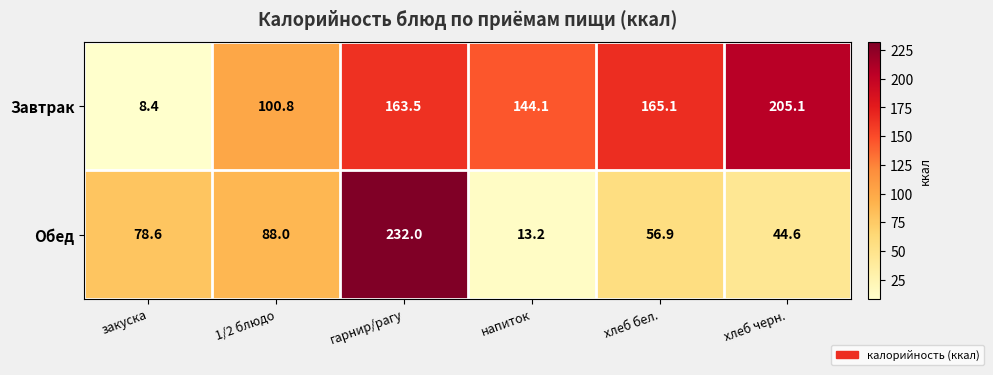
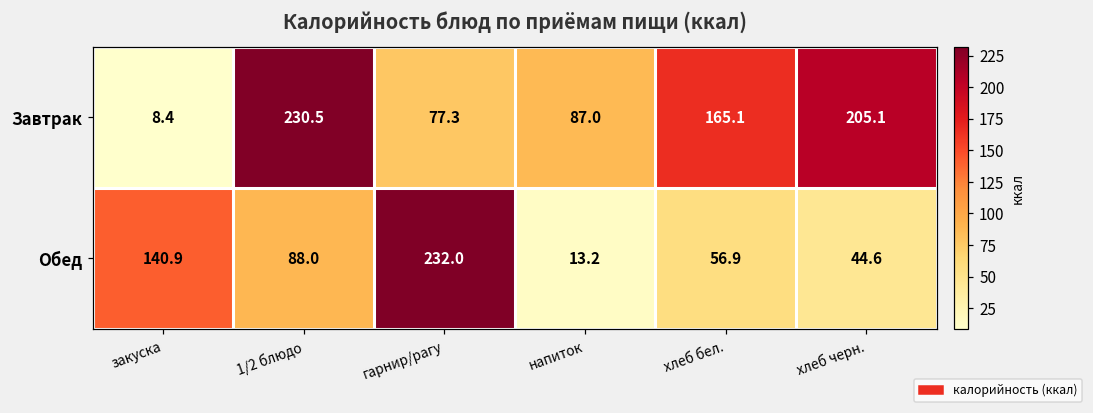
Завтрак, 1/2 блюдо: 100.8 -> 230.5
Завтрак, гарнир/рагу: 163.5 -> 77.3
Завтрак, напиток: 144.1 -> 87.0
Обед, закуска: 78.6 -> 140.9
